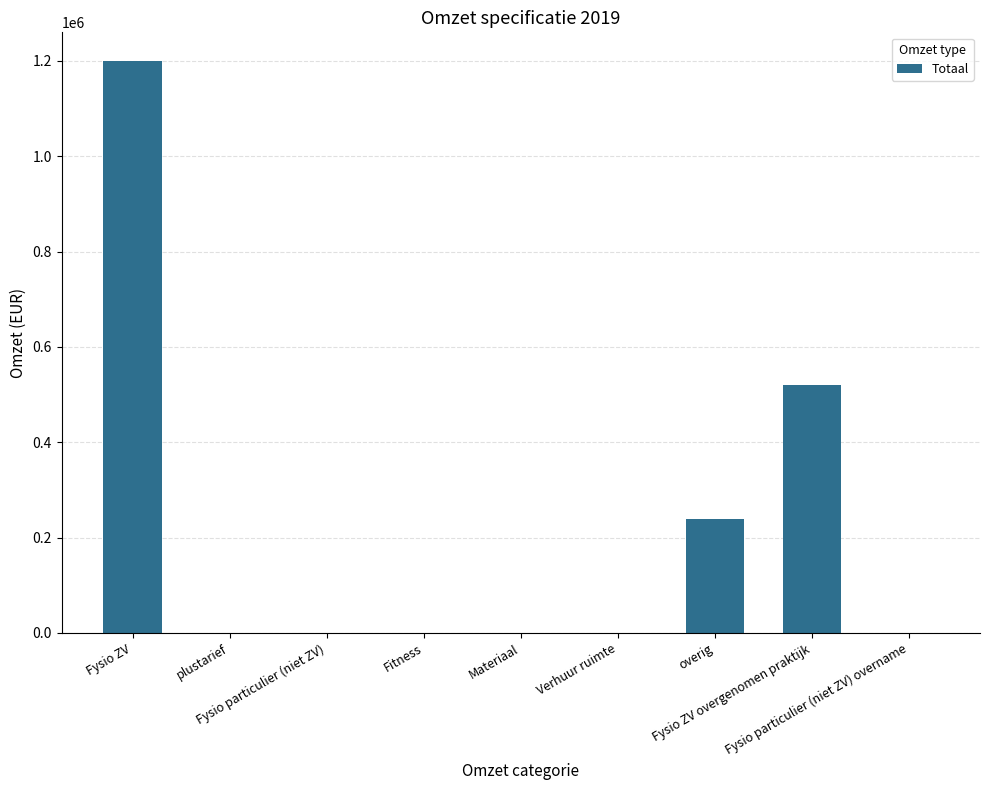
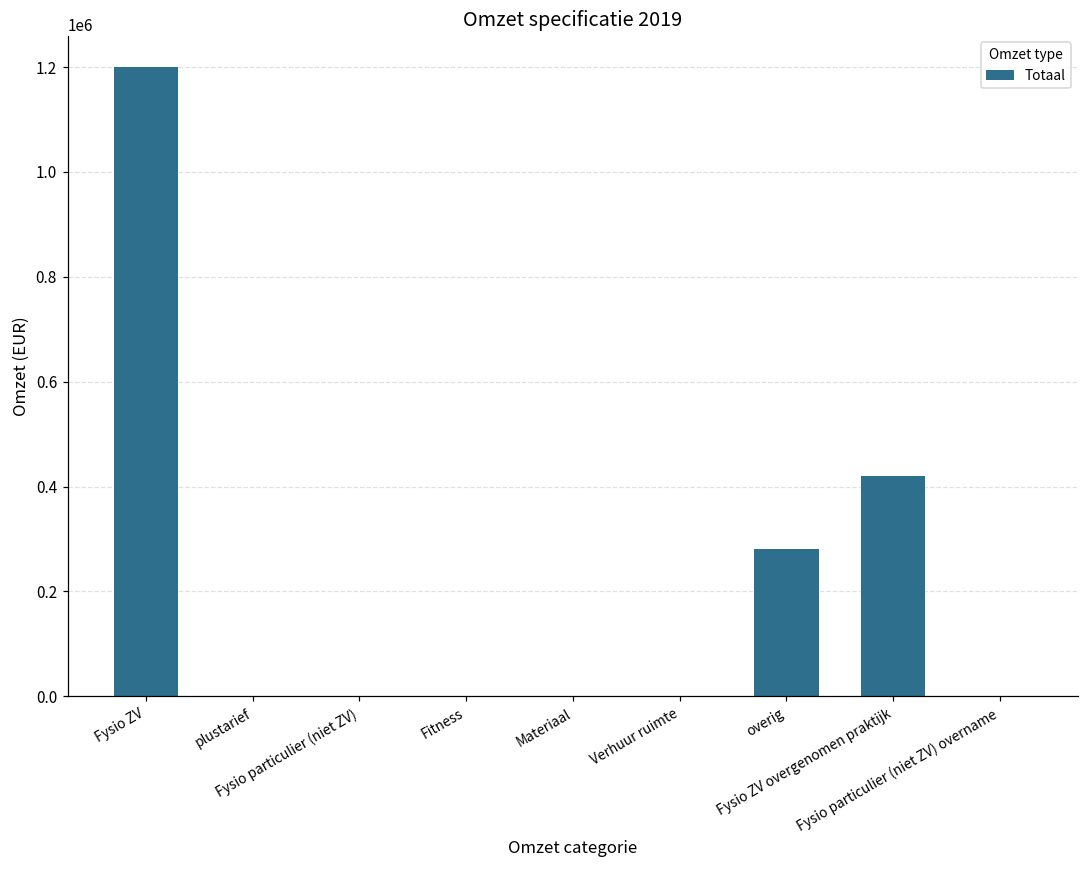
overig: 240000 -> 280000
Fysio ZV overgenomen praktijk: 520000 -> 420000
